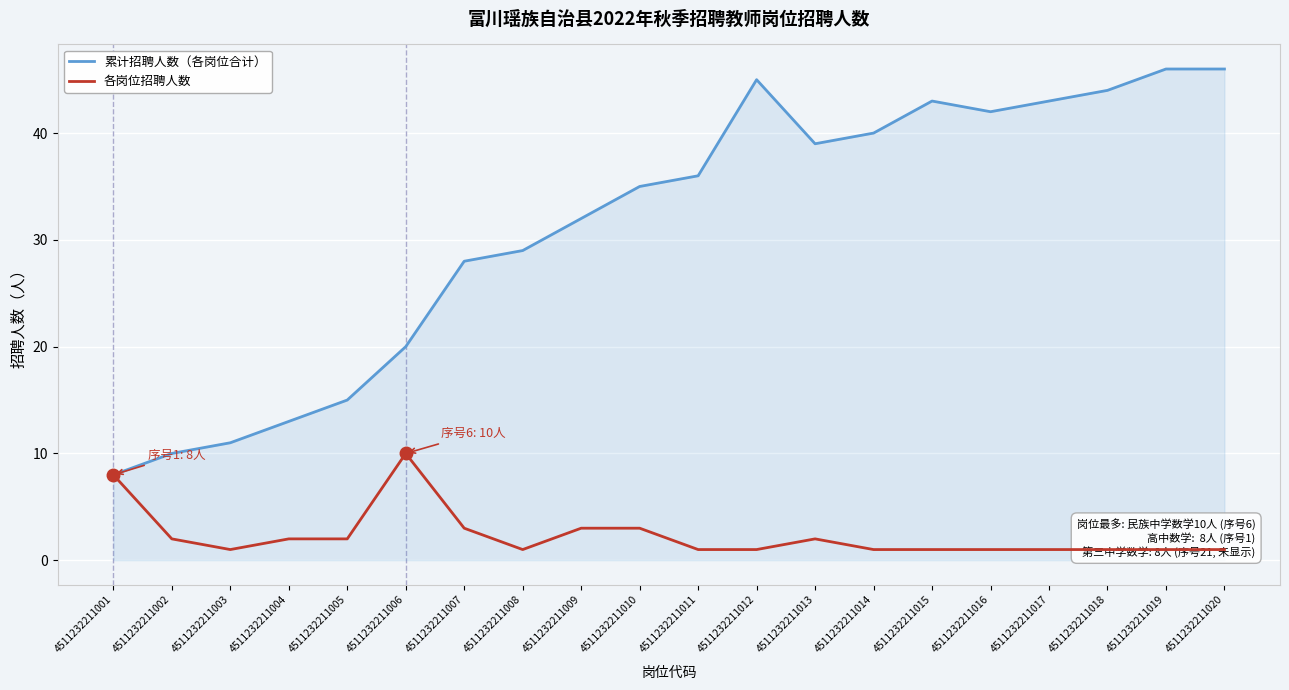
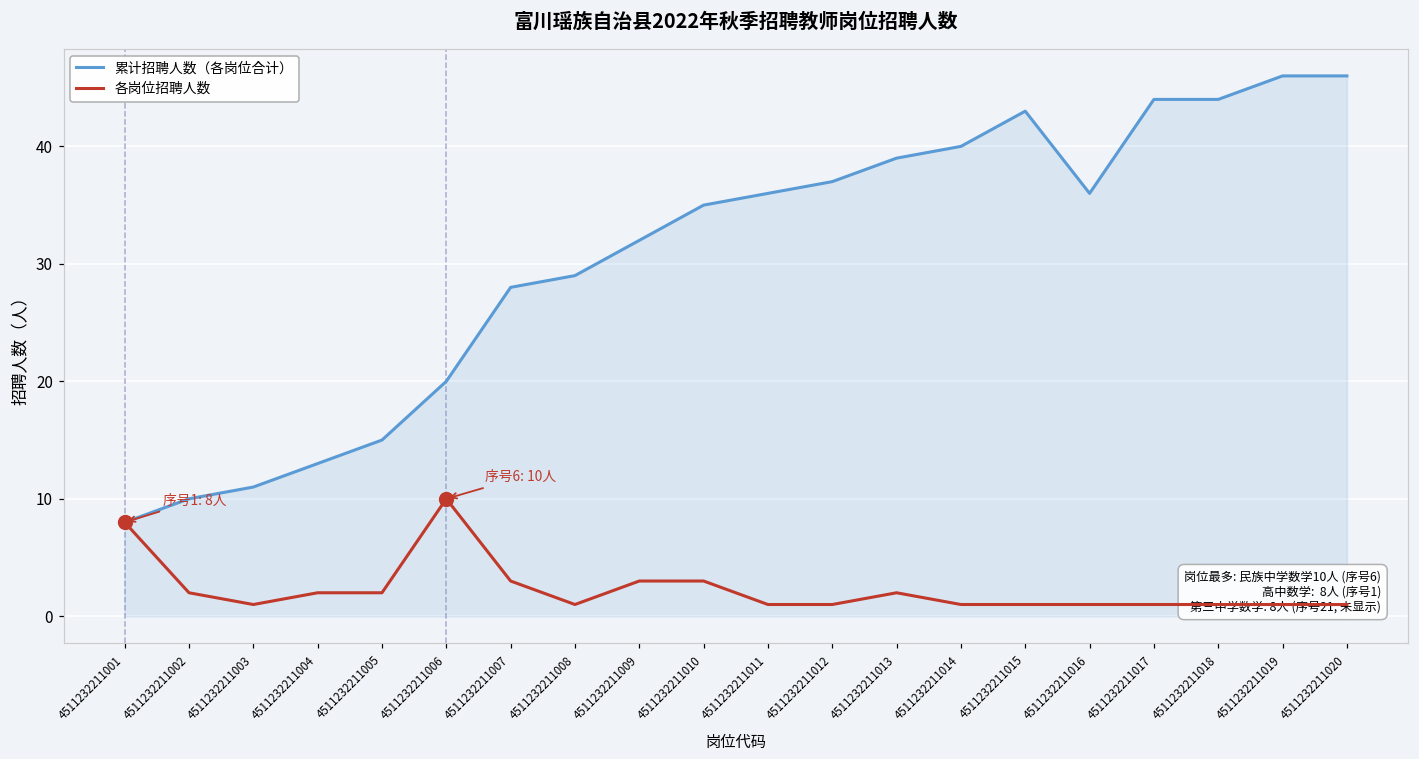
累计招聘人数（各岗位合计）, 4511232211012: 45 -> 37
累计招聘人数（各岗位合计）, 4511232211016: 42 -> 36
累计招聘人数（各岗位合计）, 4511232211017: 43 -> 44
